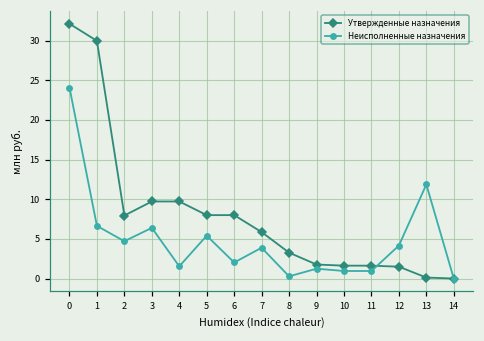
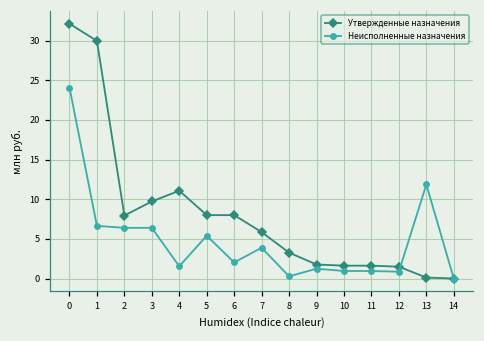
Неисполненные назначения, 2: 5 -> 6
Утвержденные назначения, 4: 10 -> 11
Неисполненные назначения, 12: 4 -> 1
